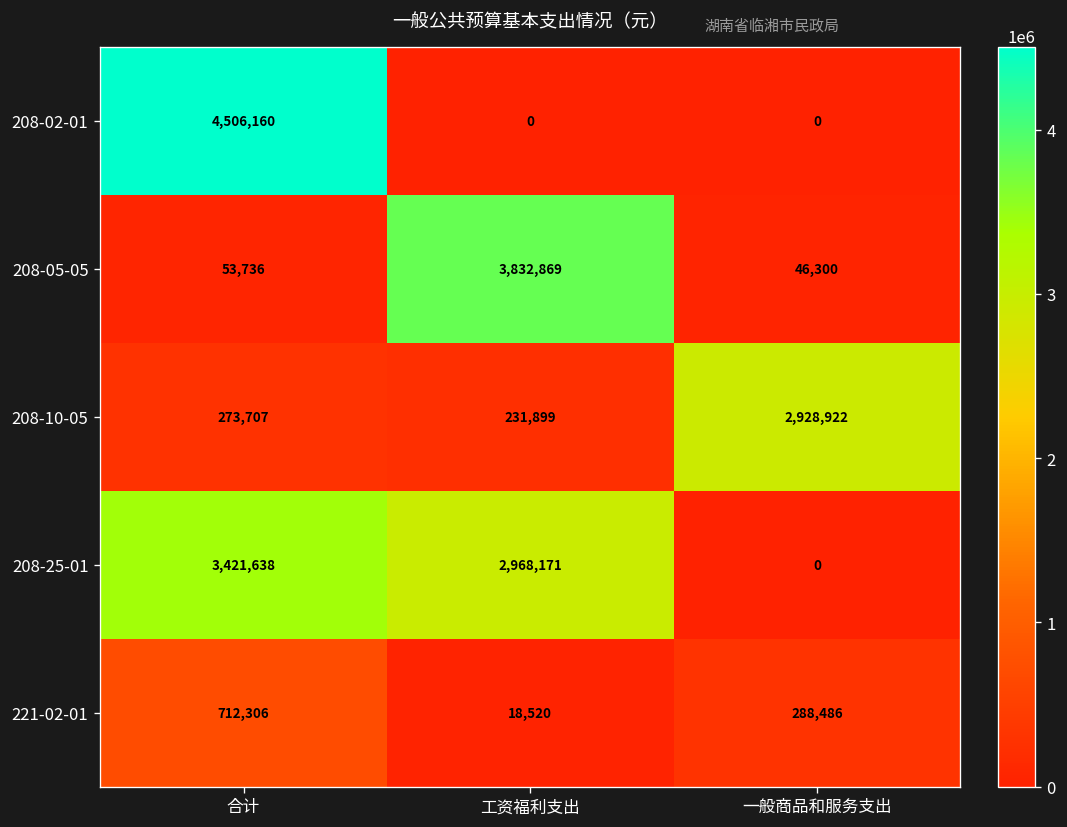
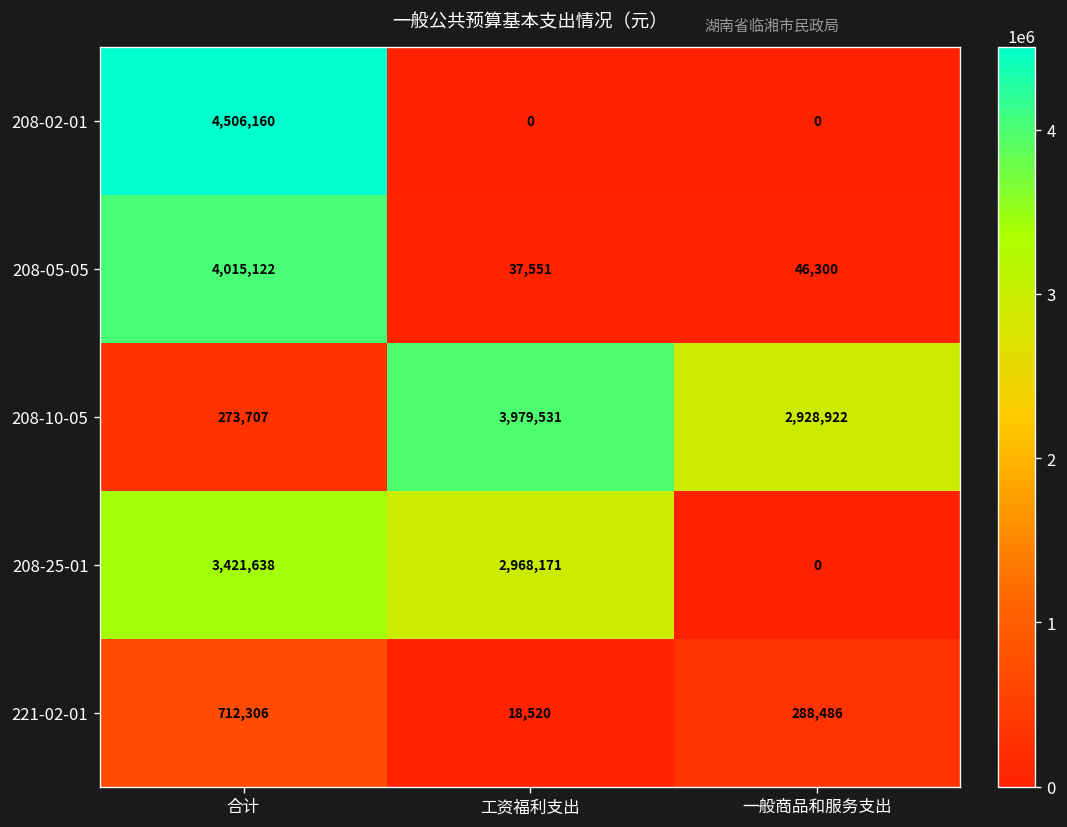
208-05-05, 合计: 53,736 -> 4,015,122
208-05-05, 工资福利支出: 3,832,869 -> 37,551
208-10-05, 工资福利支出: 231,899 -> 3,979,531
